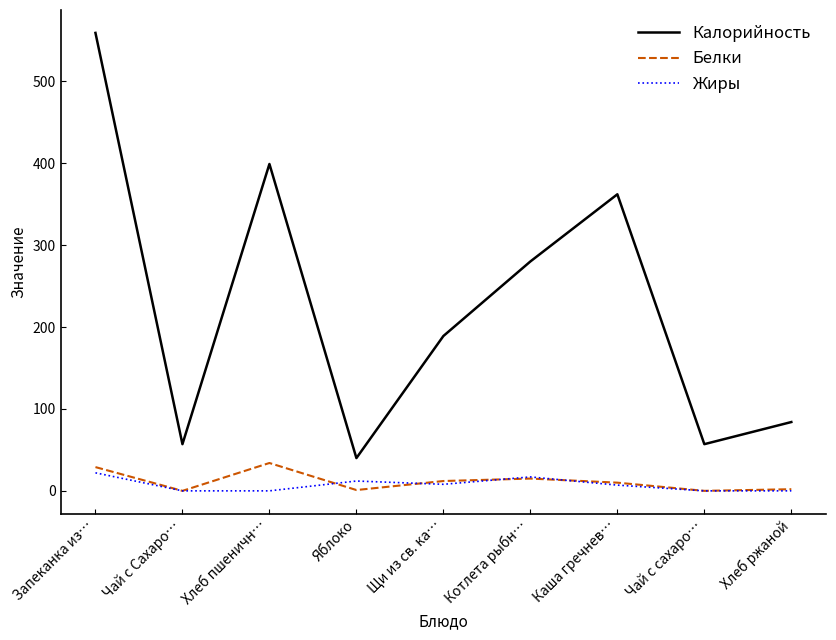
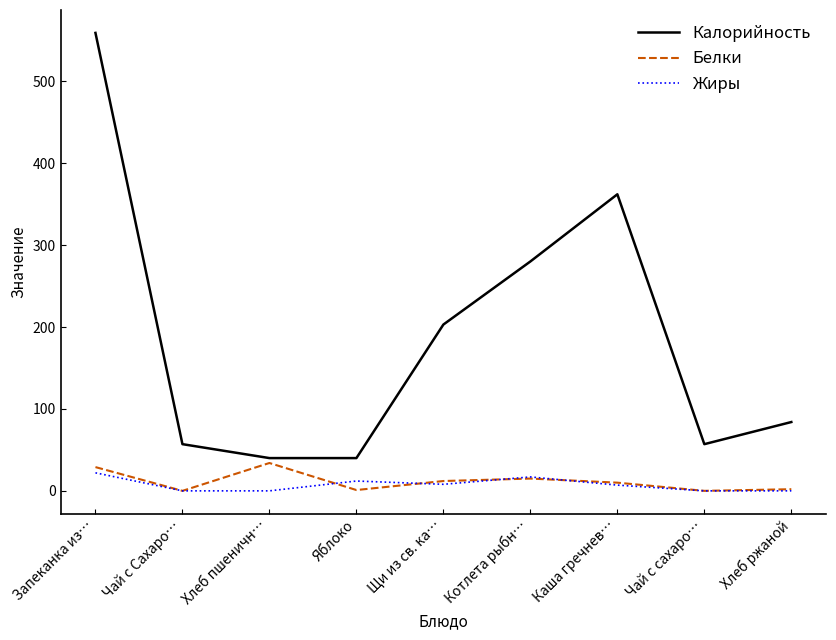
Калорийность, Хлеб пшеничн…: 400 -> 40
Калорийность, Щи из св. ка…: 190 -> 200
